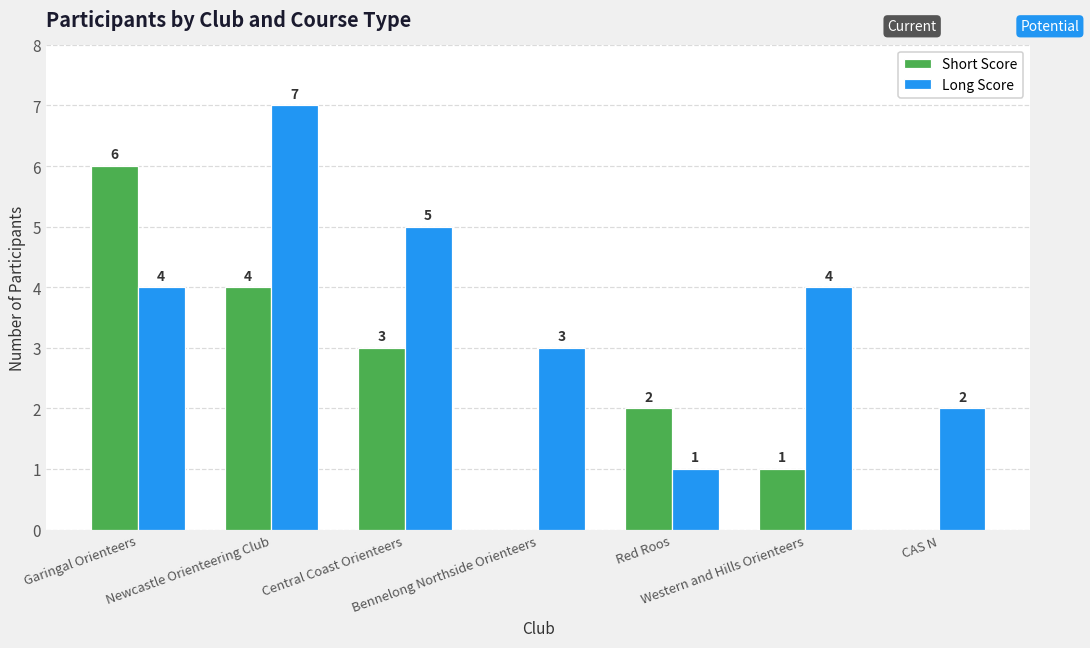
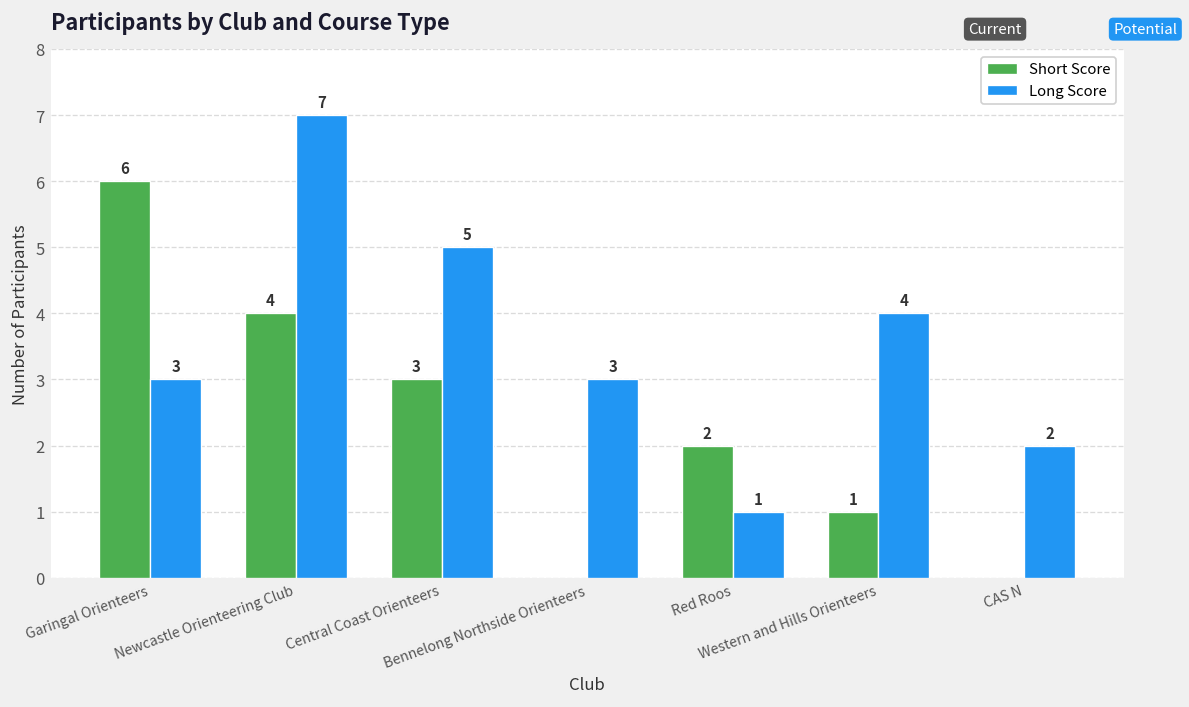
Long Score, Garingal Orienteers: 4 -> 3
